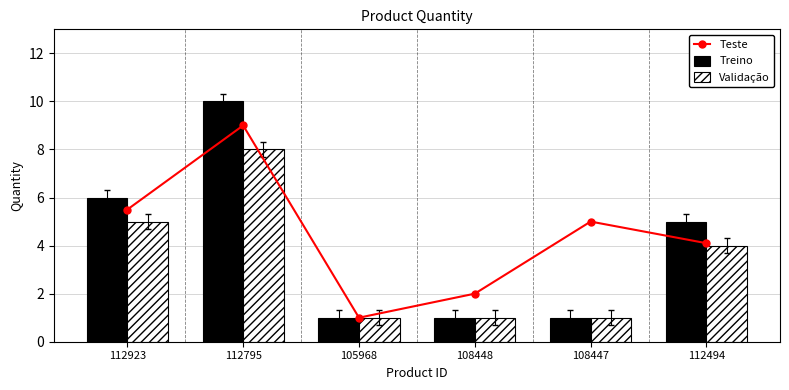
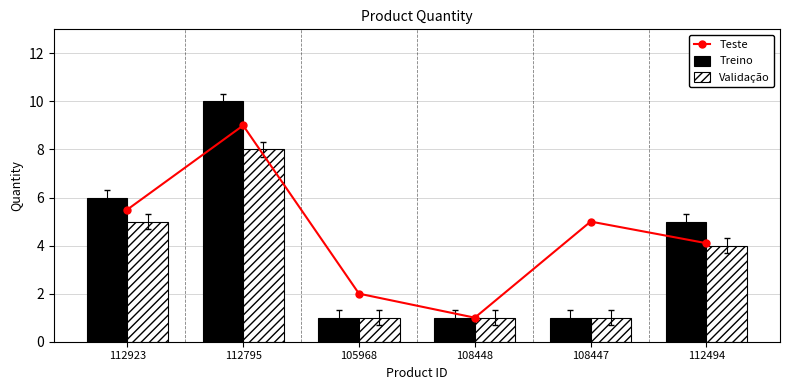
Teste, 105968: 1 -> 2
Teste, 108448: 2 -> 1
